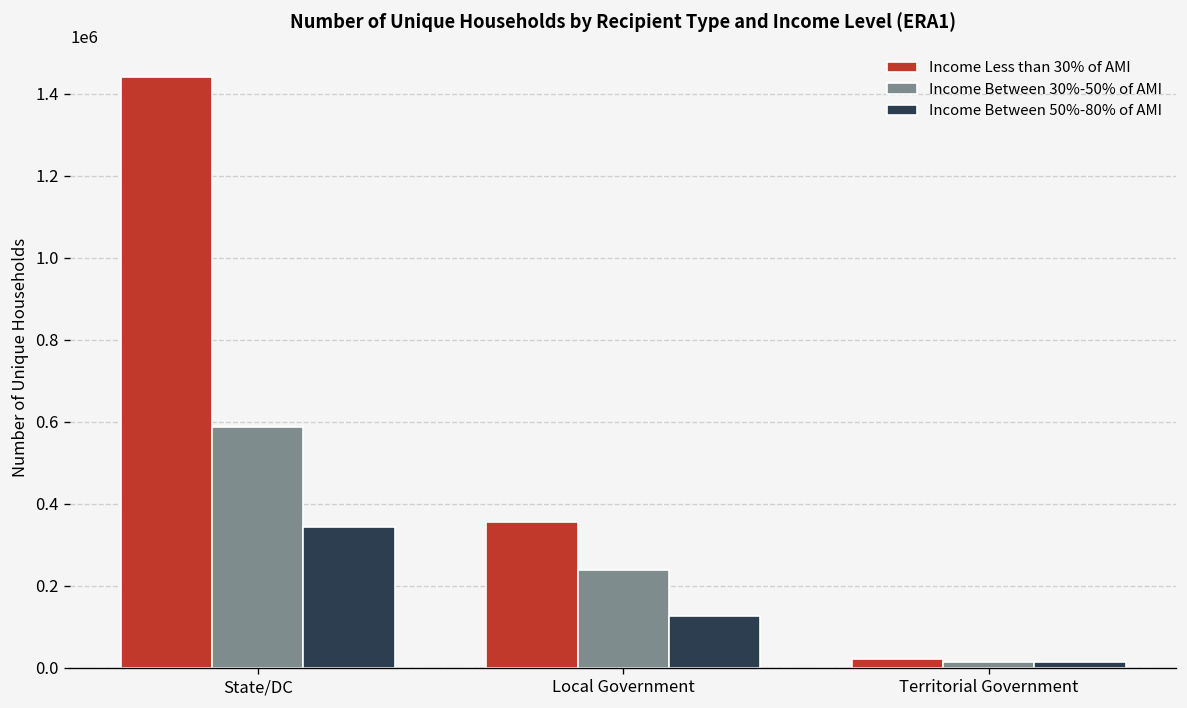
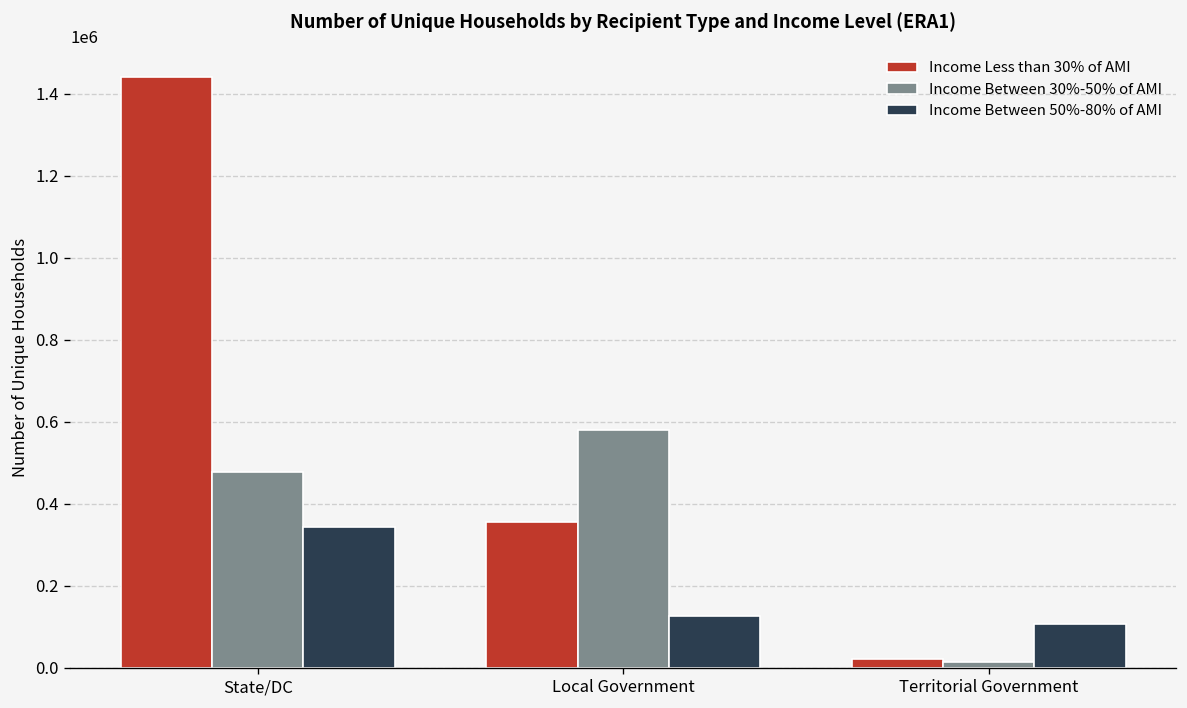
Income Between 30%-50% of AMI, State/DC: 590000 -> 480000
Income Between 30%-50% of AMI, Local Government: 240000 -> 580000
Income Between 50%-80% of AMI, Territorial Government: 10000 -> 110000
